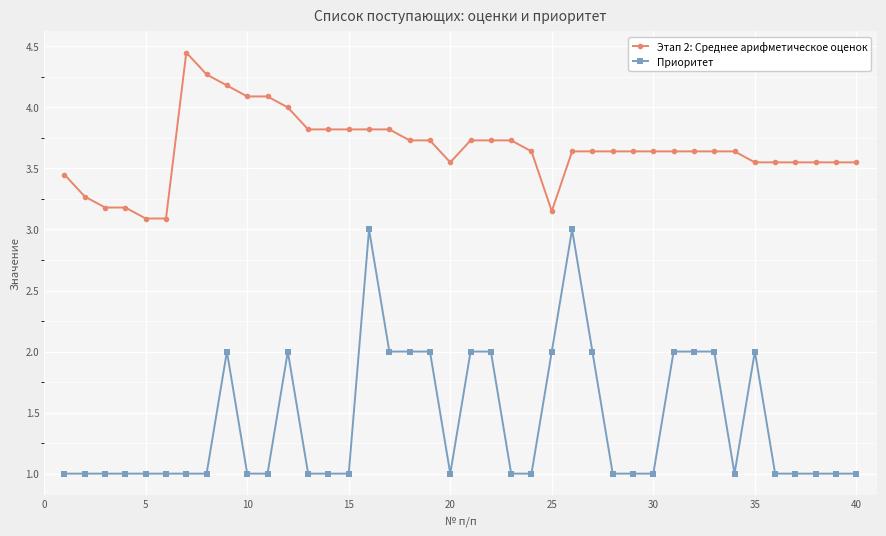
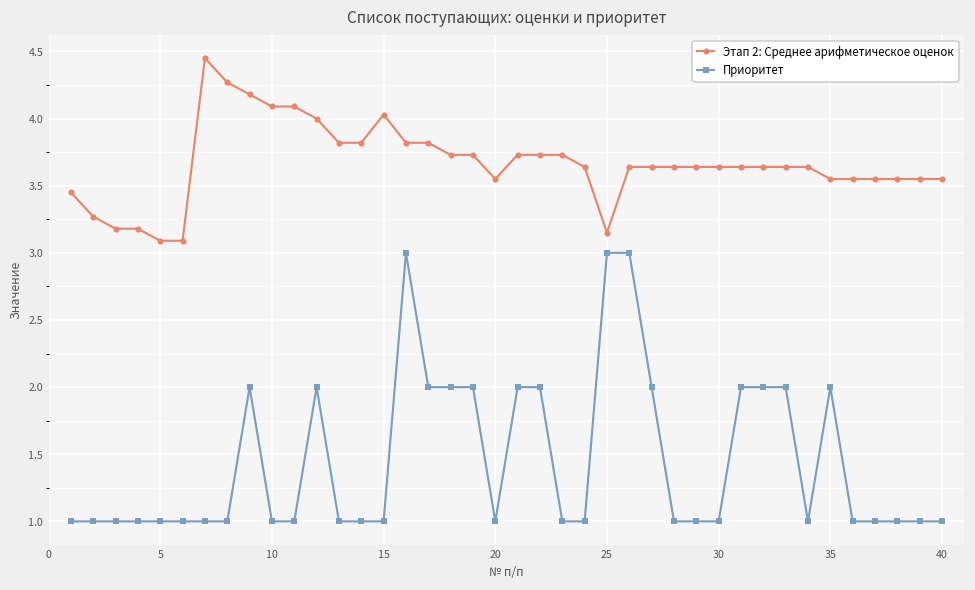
Этап 2: Среднее арифметическое оценок, 15: 3.82 -> 4.03
Приоритет, 25: 2 -> 3
